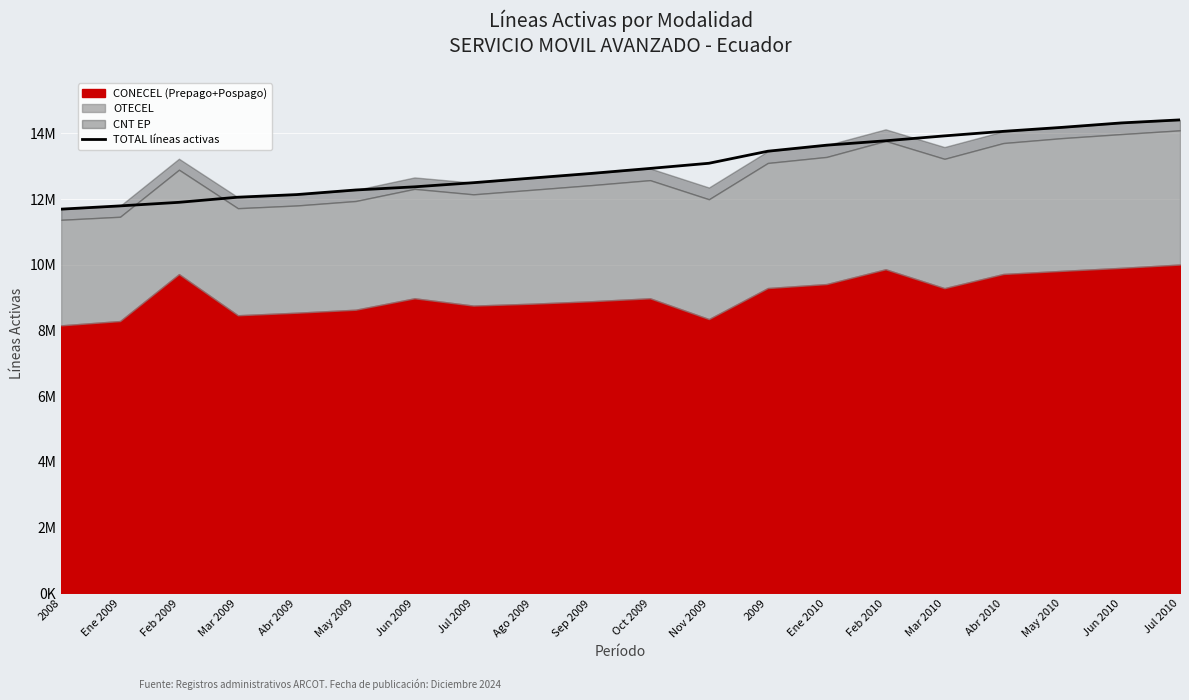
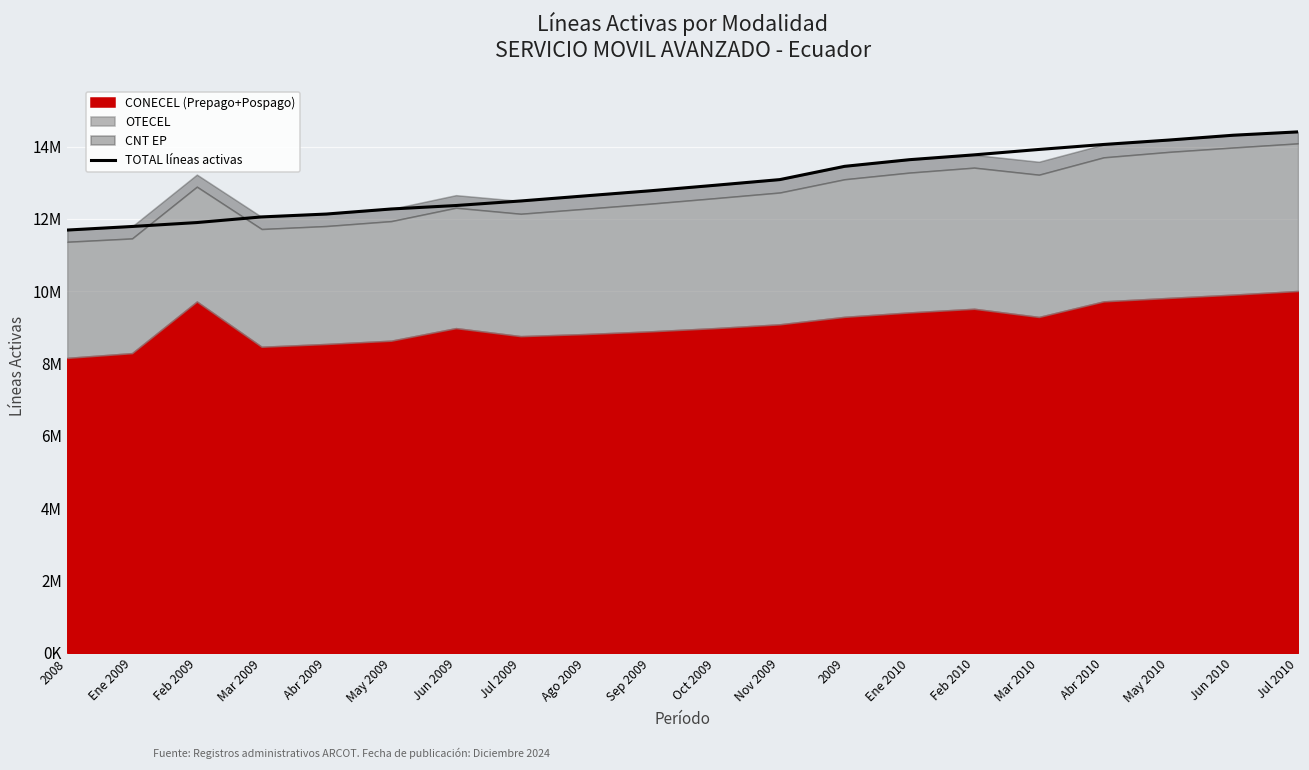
CONECEL (Prepago+Pospago), Nov 2009: 8300000 -> 9100000
CONECEL (Prepago+Pospago), Feb 2010: 9900000 -> 9500000
